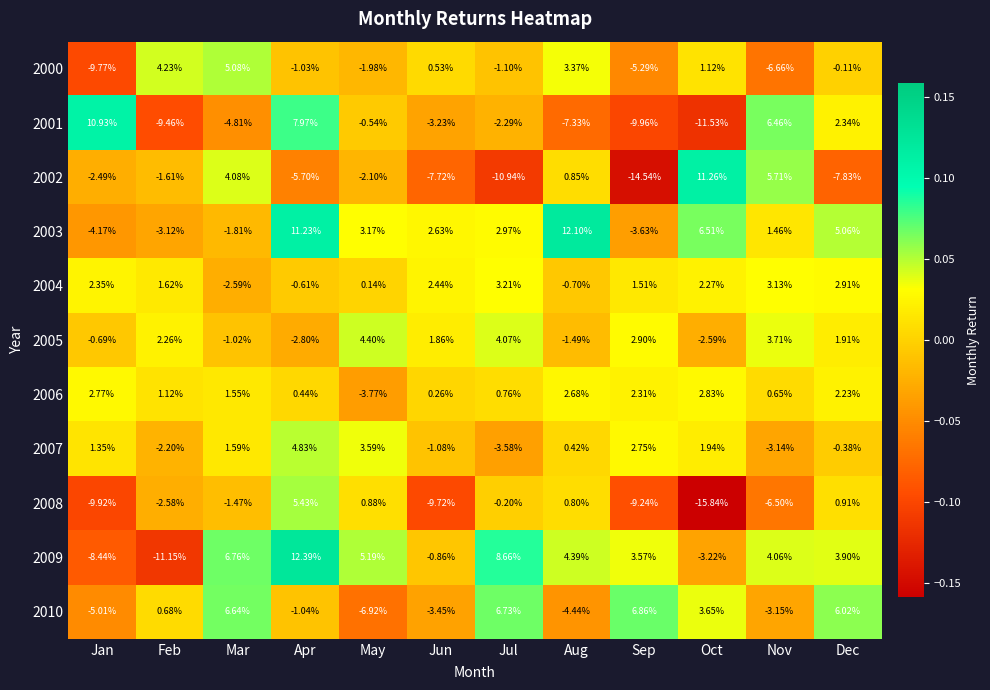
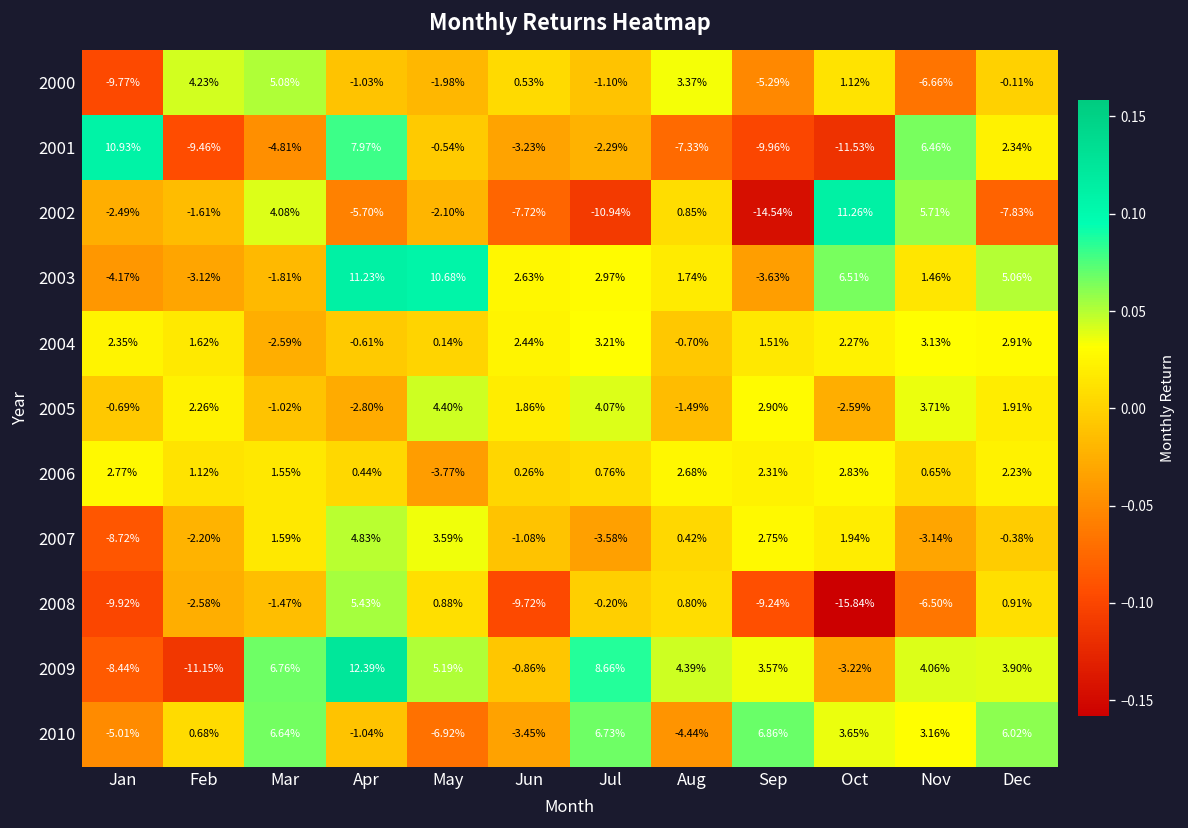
2003, May: 3.17% -> 10.68%
2003, Aug: 12.10% -> 1.74%
2007, Jan: 1.35% -> -8.72%
2010, Nov: -3.15% -> 3.16%
